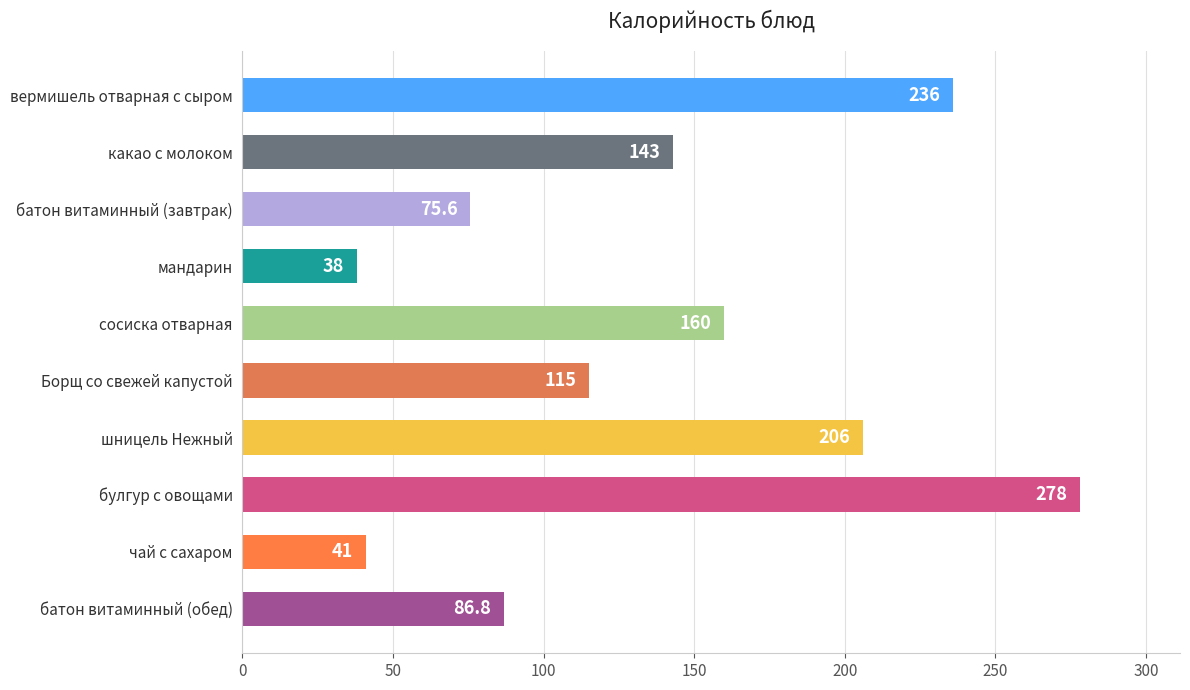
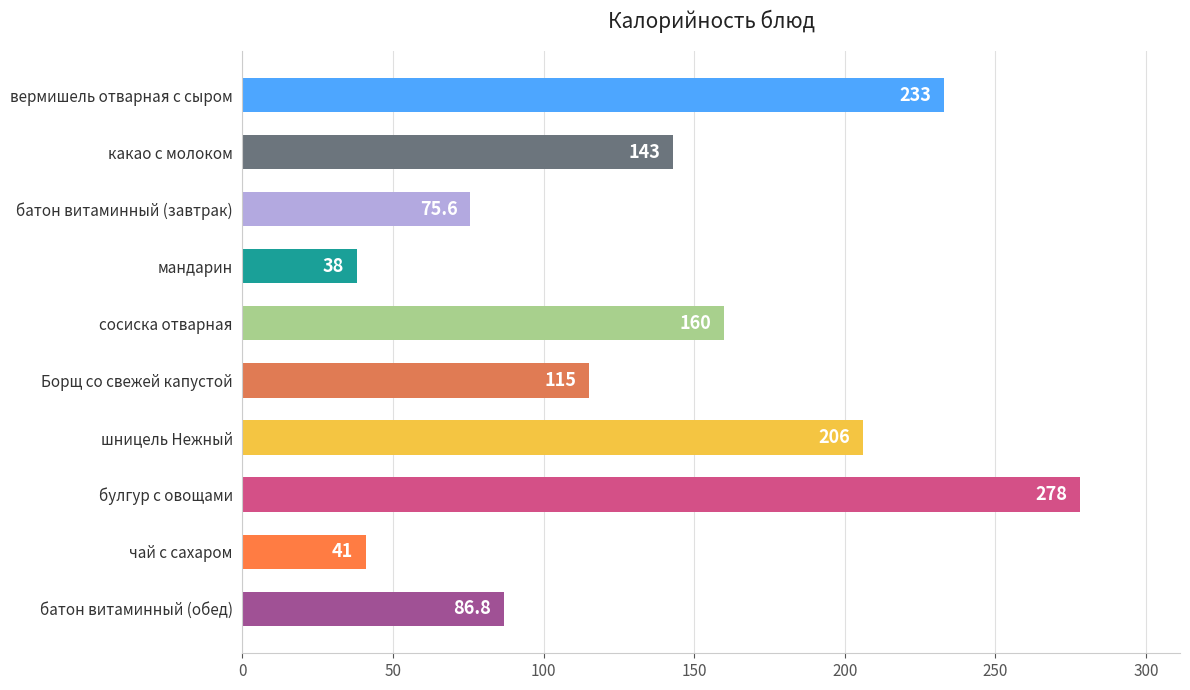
вермишель отварная с сыром: 236 -> 233
